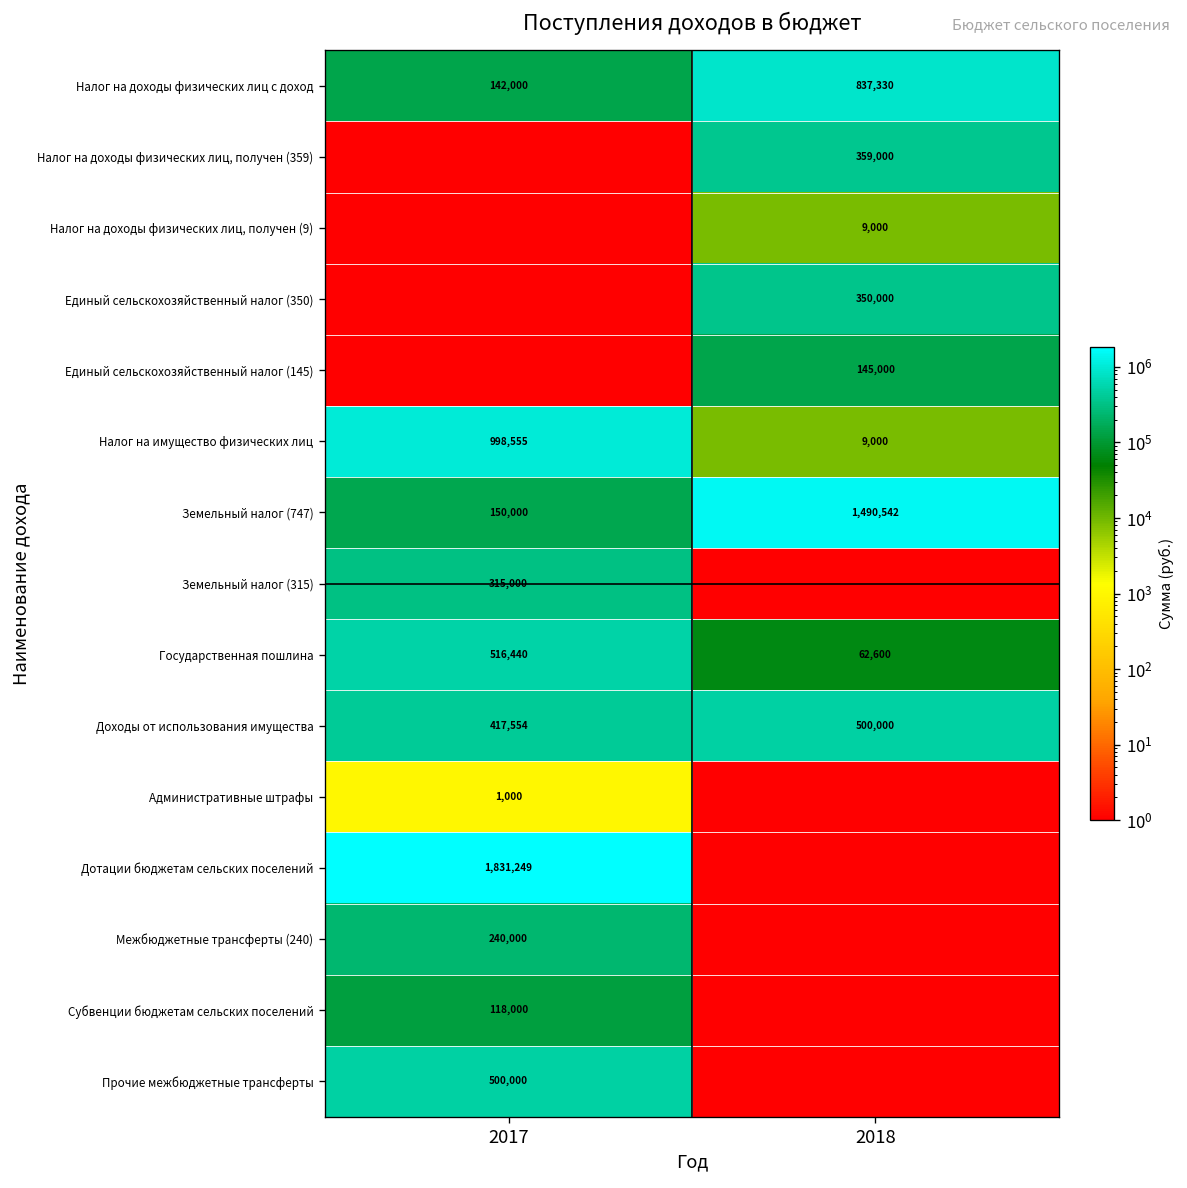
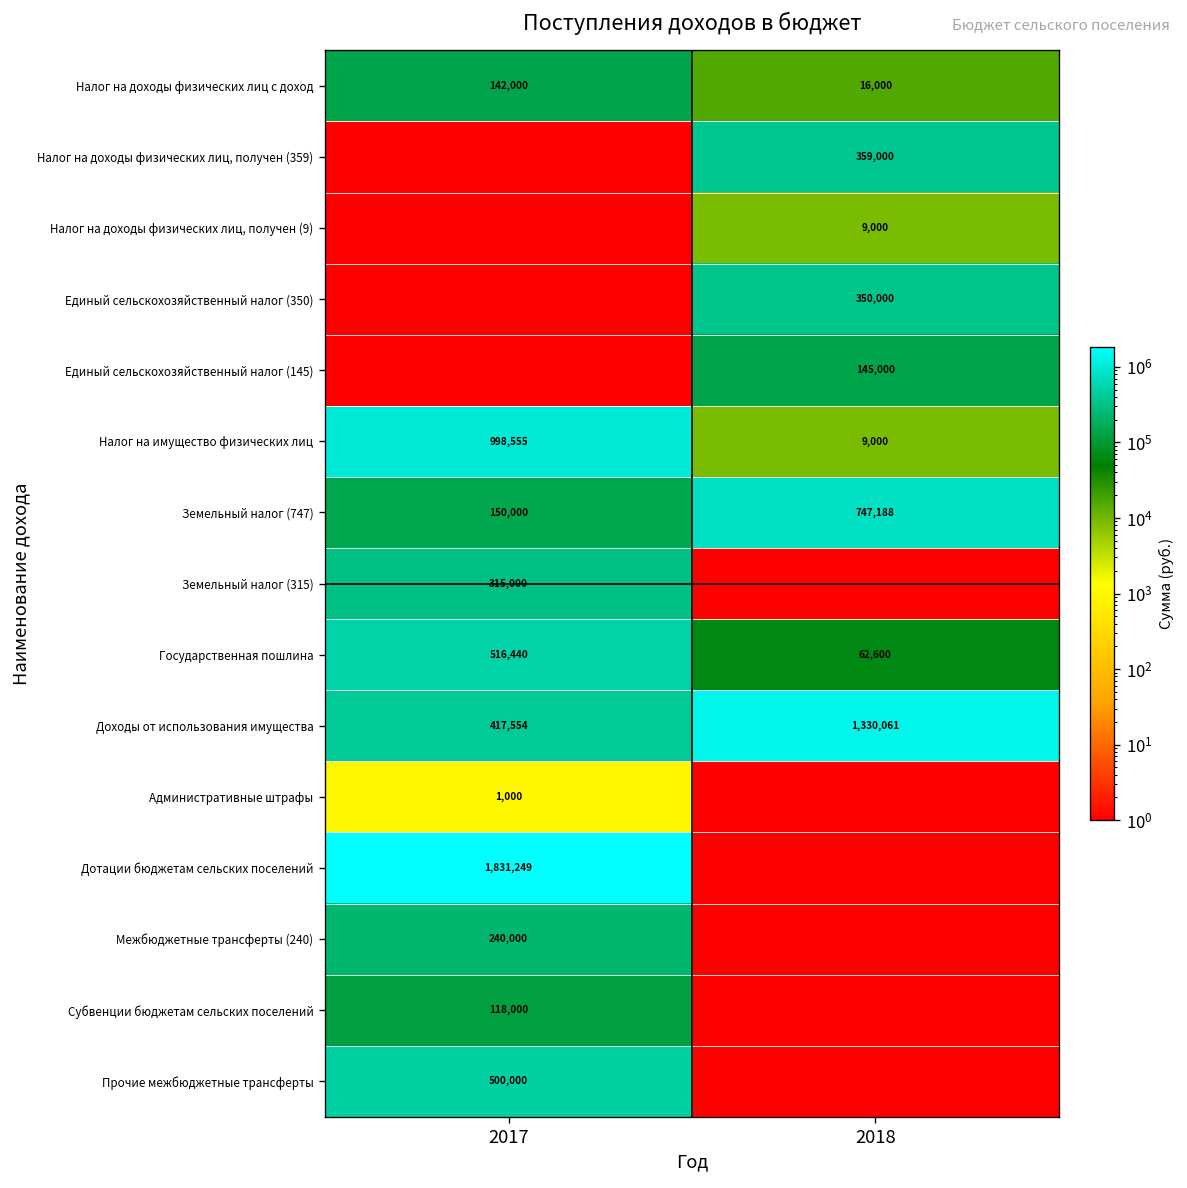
Налог на доходы физических лиц с доход, 2018: 837,330 -> 16,000
Земельный налог (747), 2018: 1,490,542 -> 747,188
Доходы от использования имущества, 2018: 500,000 -> 1,330,061
